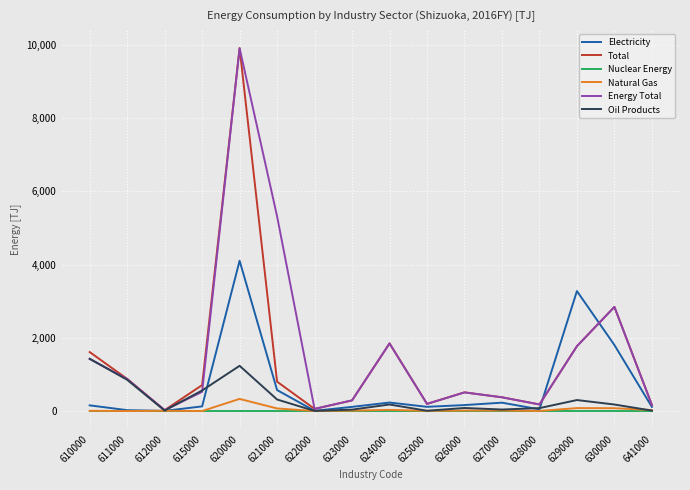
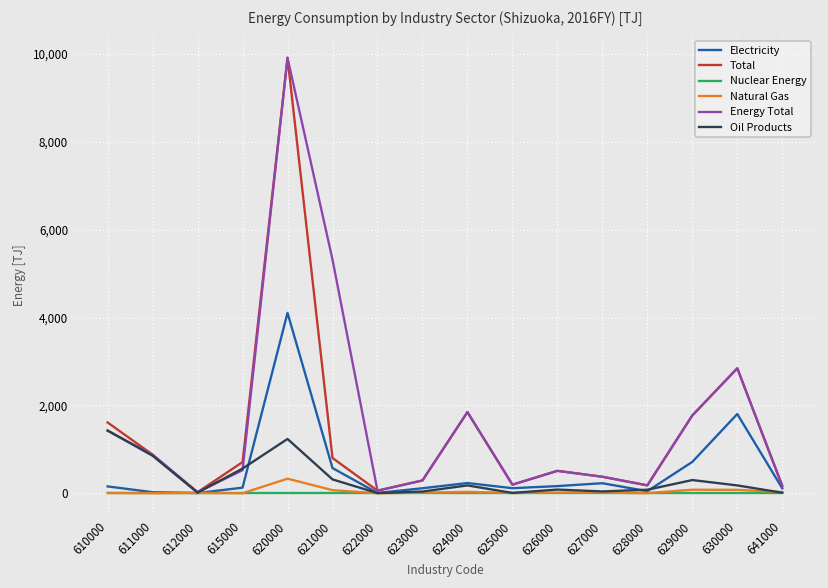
Electricity, 629000: 3,300 -> 700
